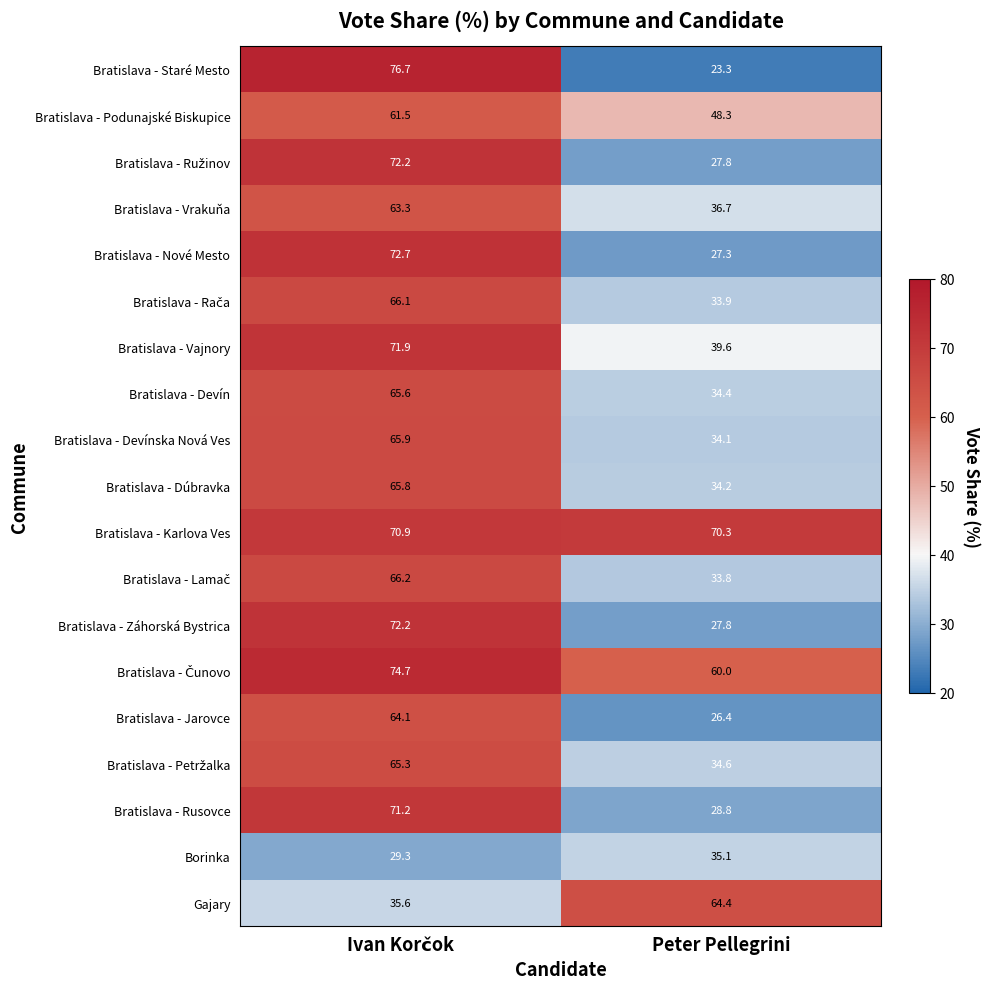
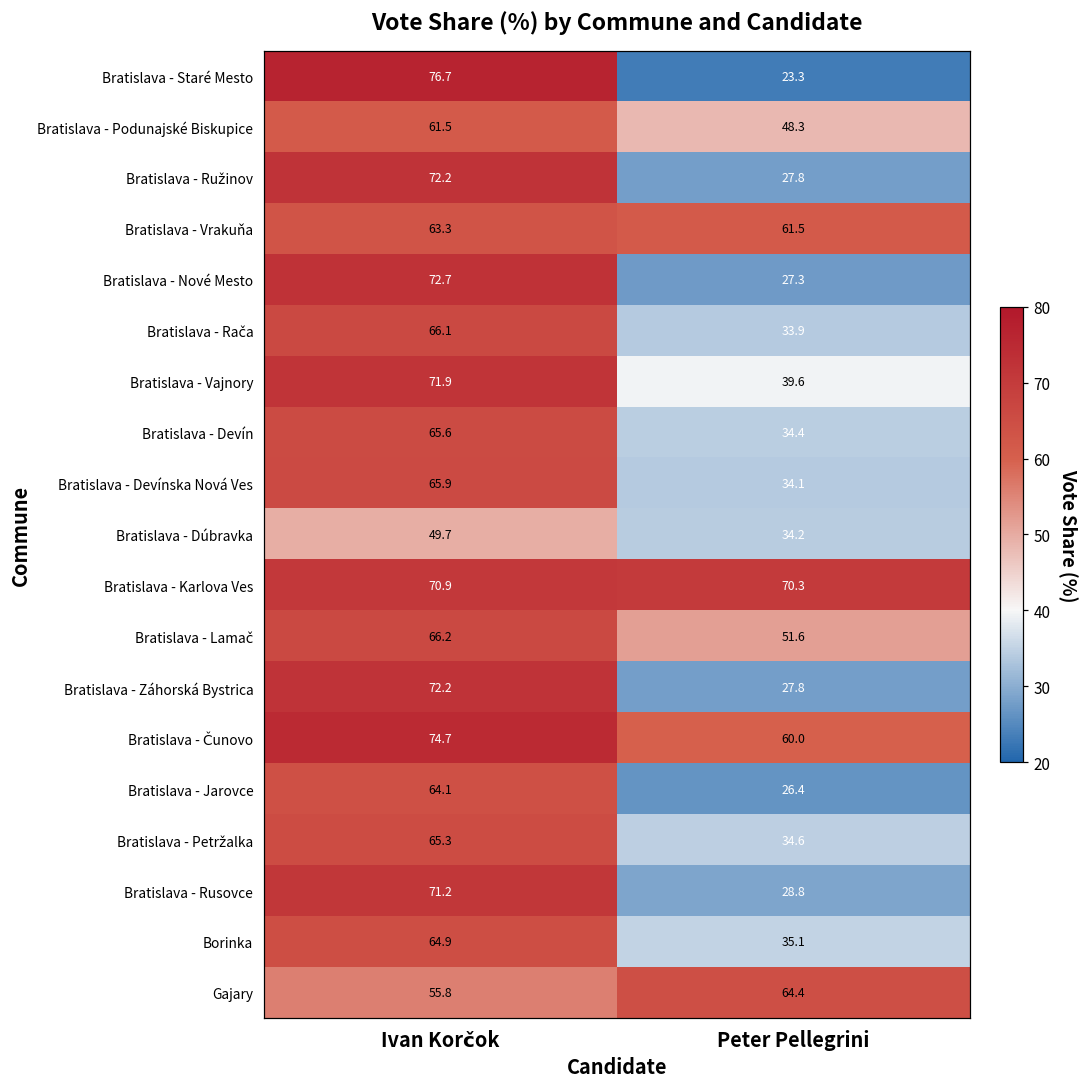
Bratislava - Vrakuňa, Peter Pellegrini: 36.7 -> 61.5
Bratislava - Dúbravka, Ivan Korčok: 65.8 -> 49.7
Bratislava - Lamač, Peter Pellegrini: 33.8 -> 51.6
Borinka, Ivan Korčok: 29.3 -> 64.9
Gajary, Ivan Korčok: 35.6 -> 55.8
